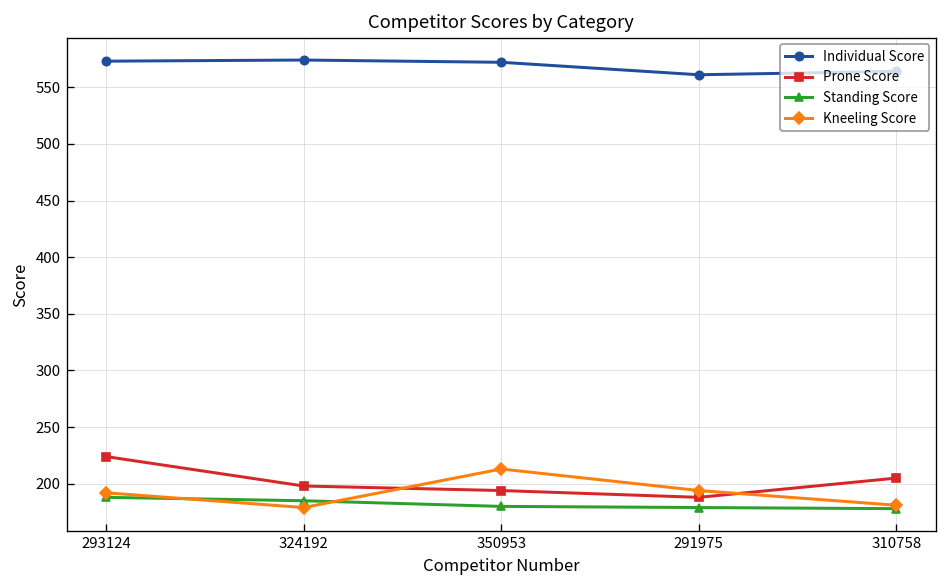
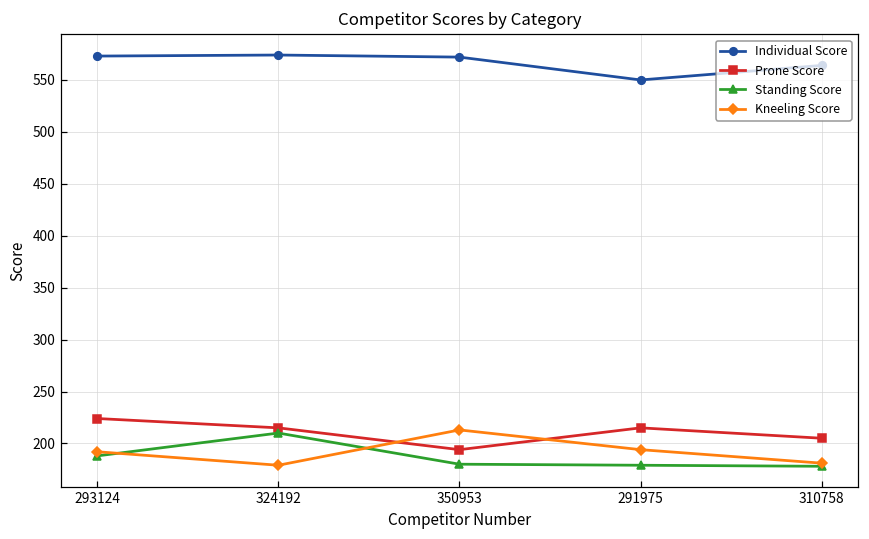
Prone Score, 324192: 200 -> 220
Standing Score, 324192: 190 -> 210
Individual Score, 291975: 560 -> 550
Prone Score, 291975: 190 -> 220
